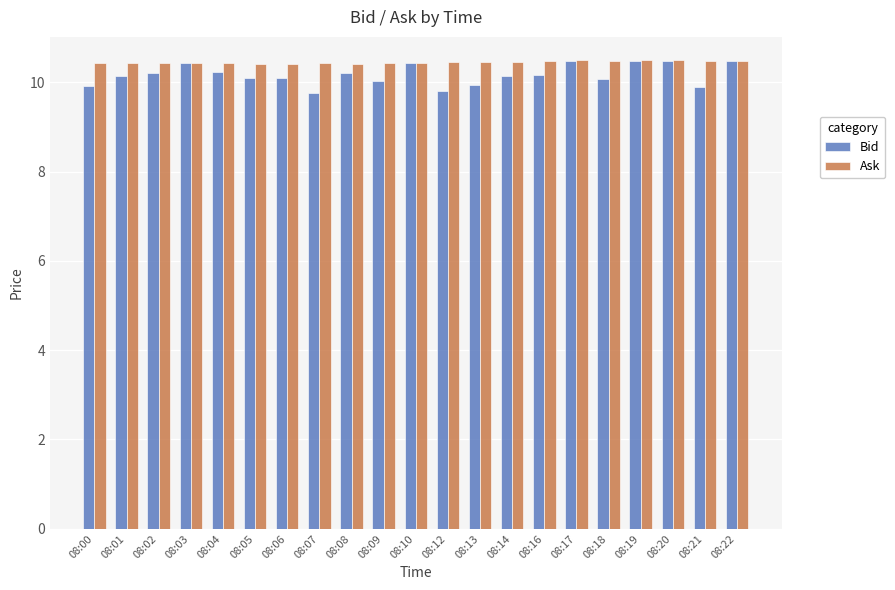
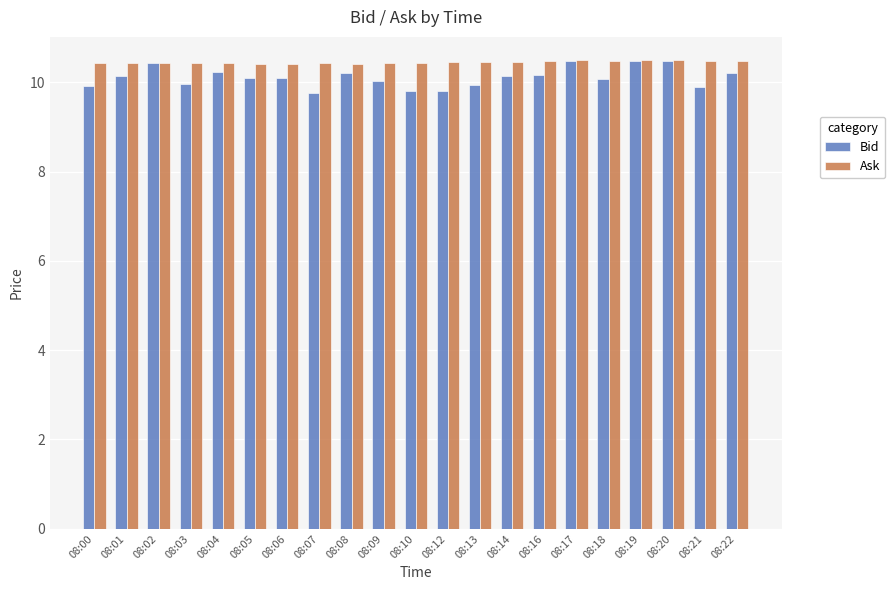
Bid, 08:02: 10.2 -> 10.4
Bid, 08:03: 10.4 -> 10.0
Bid, 08:10: 10.4 -> 9.8
Bid, 08:22: 10.5 -> 10.2
